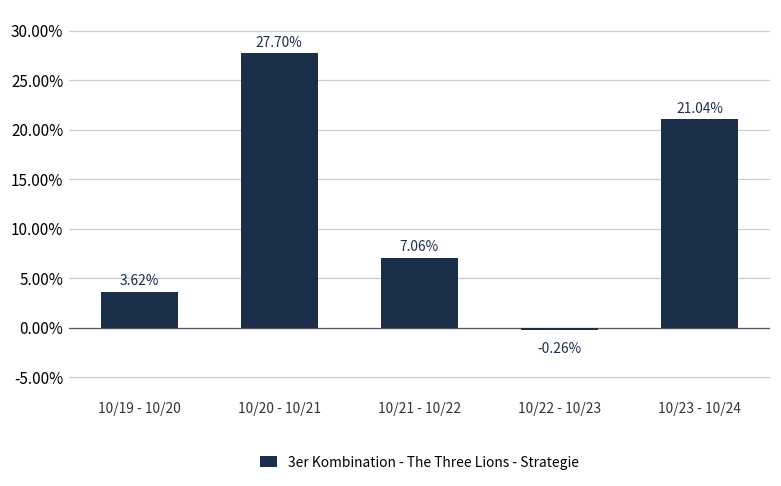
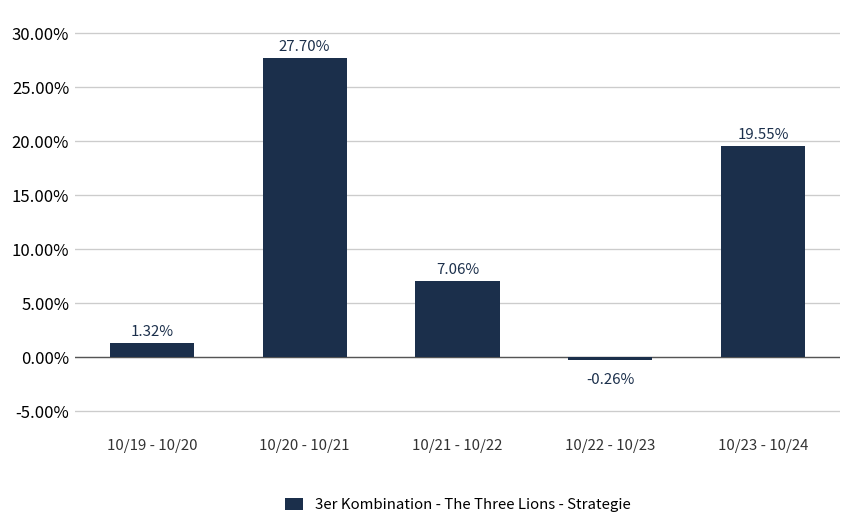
10/19 - 10/20: 3.62% -> 1.32%
10/23 - 10/24: 21.04% -> 19.55%
